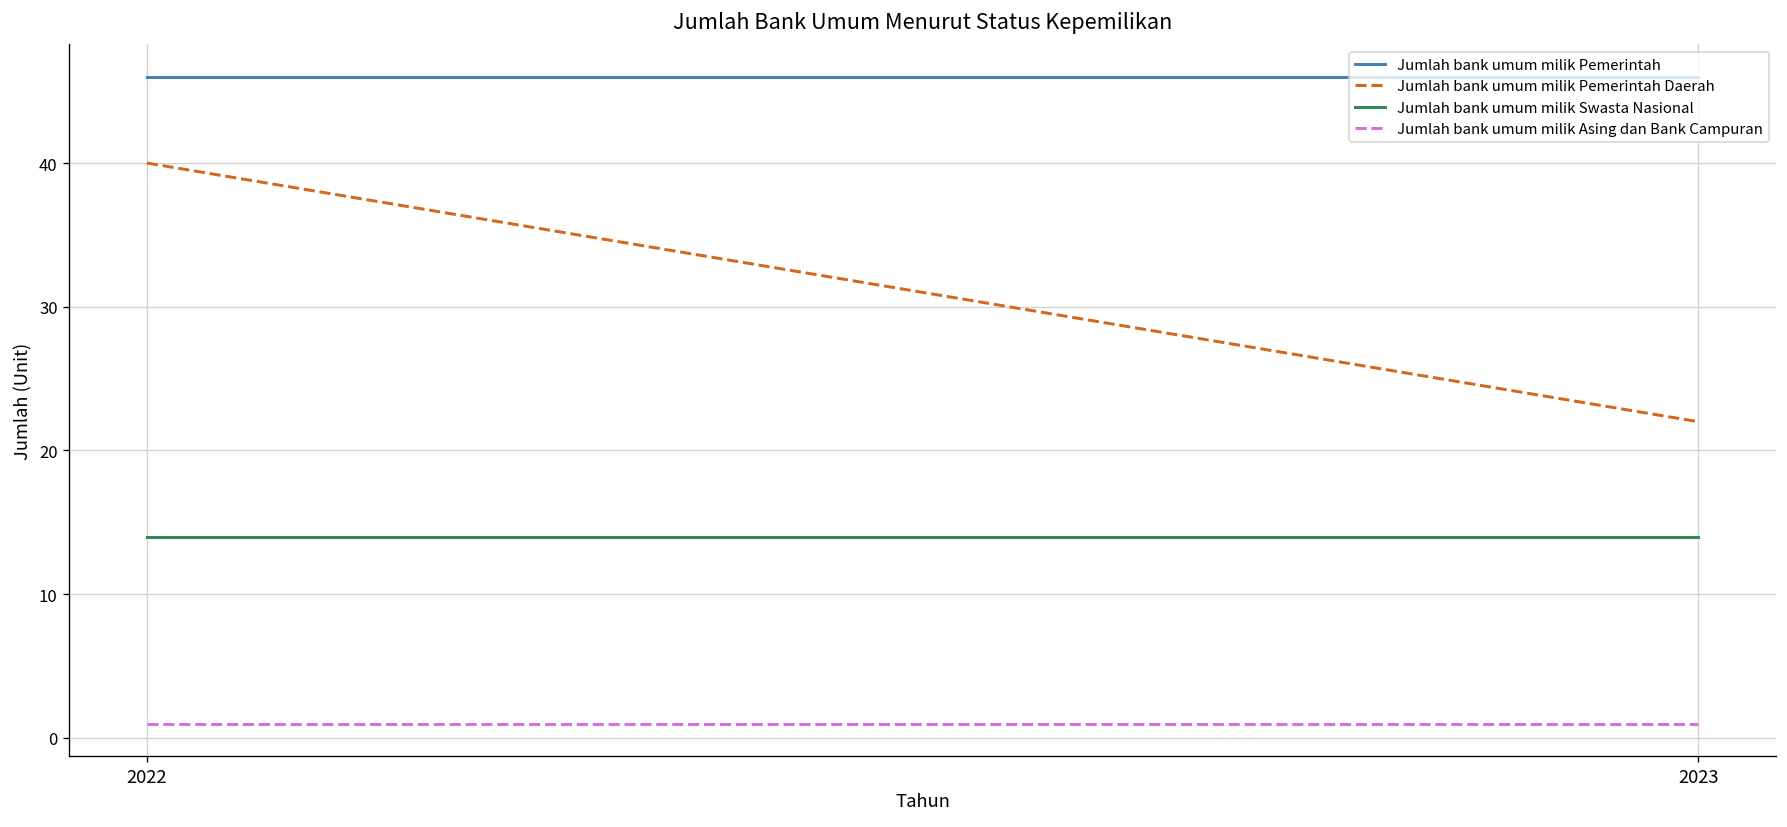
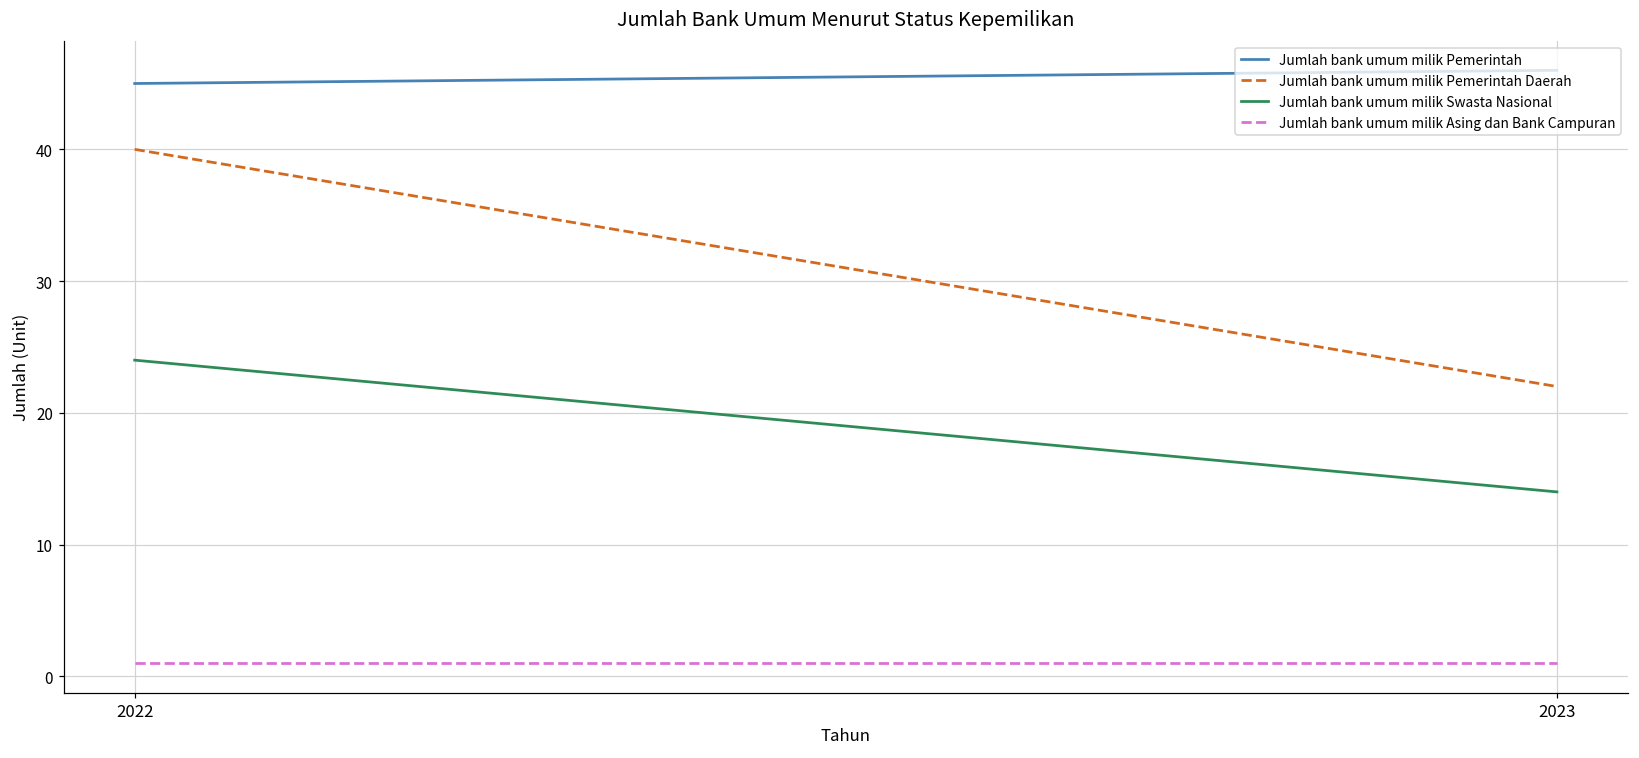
Jumlah bank umum milik Pemerintah, 2022: 46 -> 45
Jumlah bank umum milik Swasta Nasional, 2022: 14 -> 24
